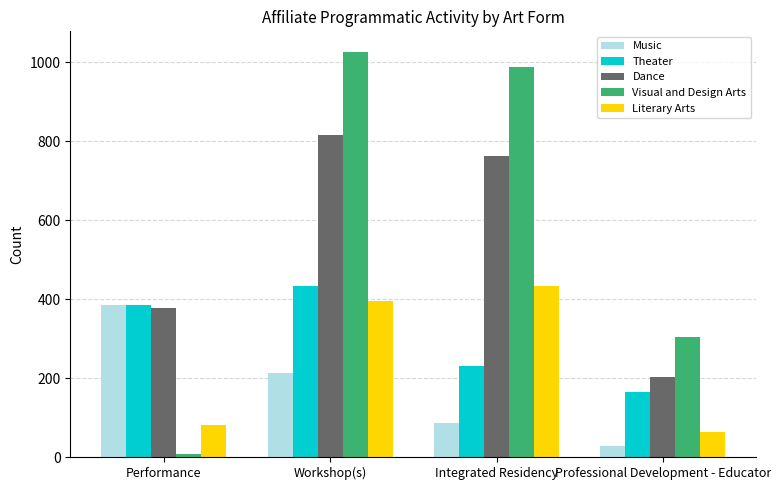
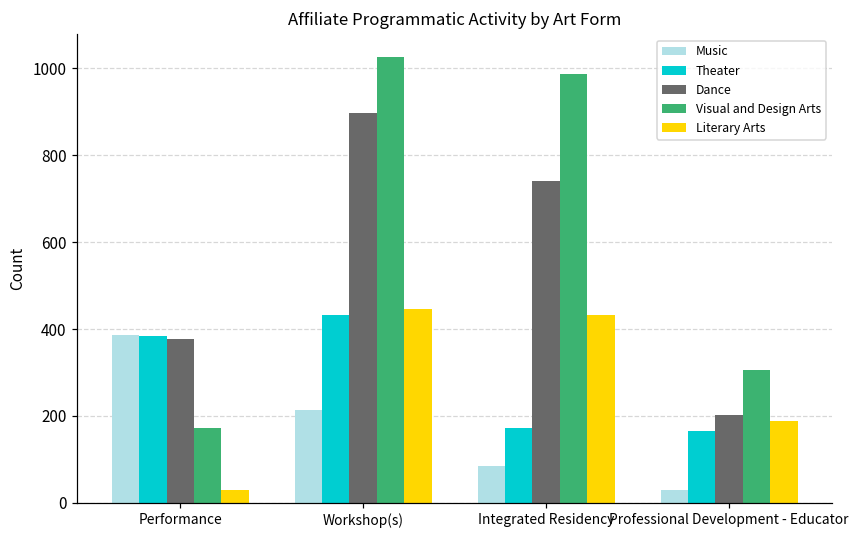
Visual and Design Arts, Performance: 10 -> 170
Literary Arts, Performance: 80 -> 30
Dance, Workshop(s): 820 -> 900
Literary Arts, Workshop(s): 390 -> 450
Theater, Integrated Residency: 230 -> 170
Dance, Integrated Residency: 760 -> 740
Literary Arts, Professional Development - Educator: 60 -> 190
